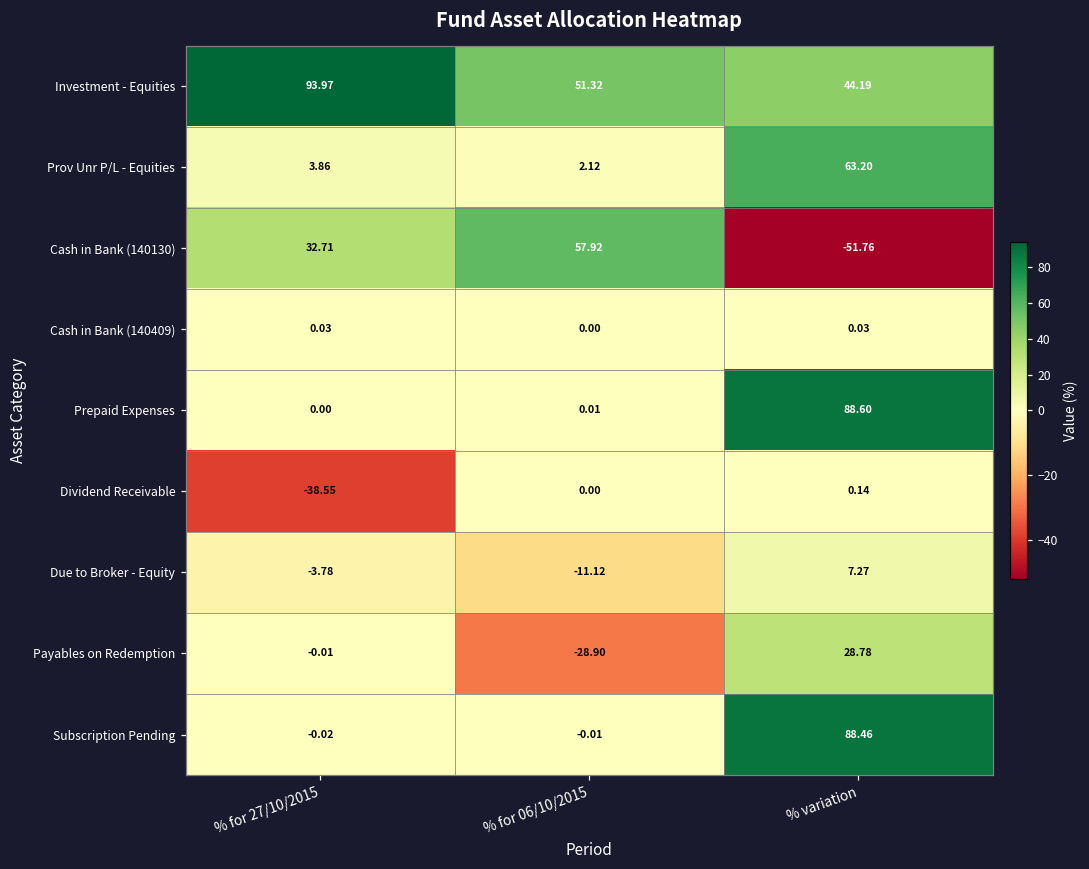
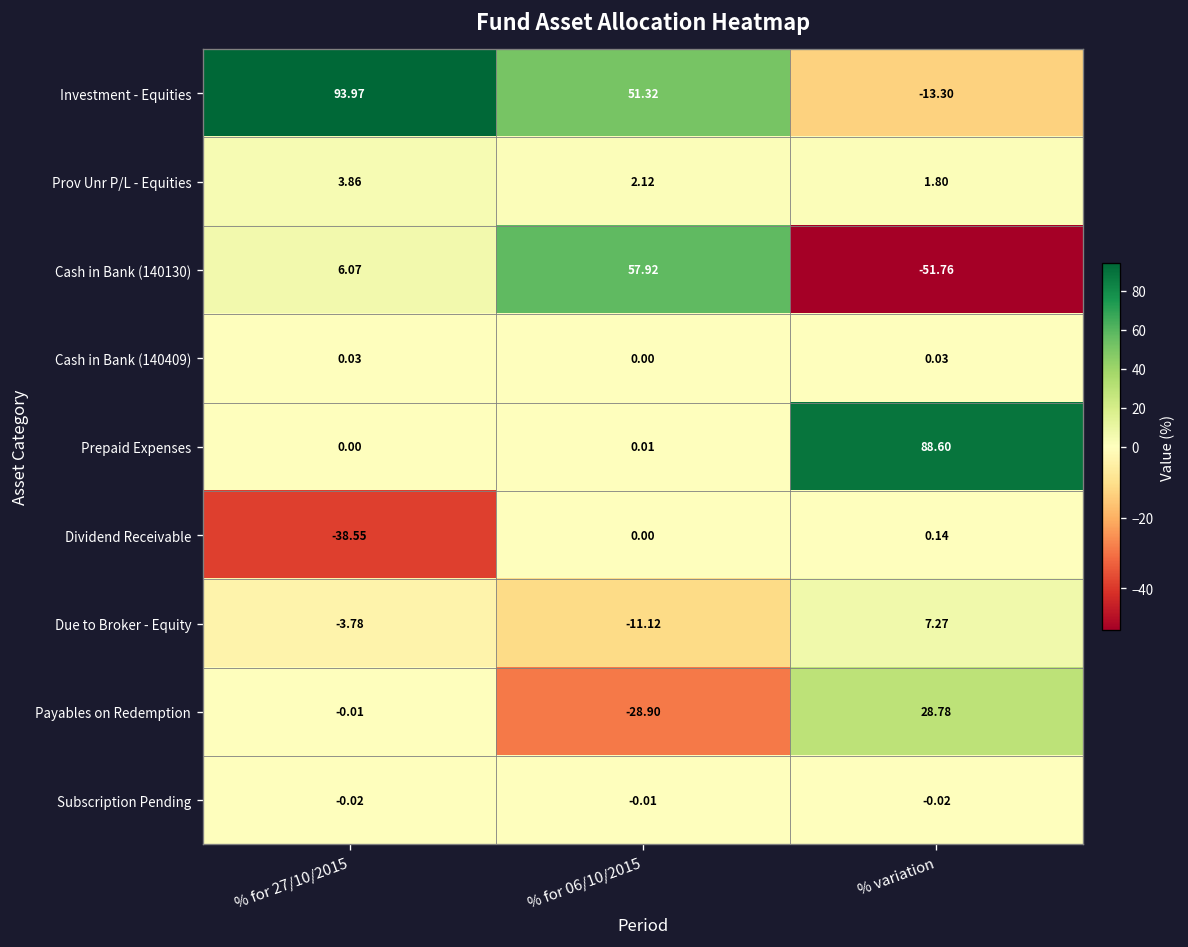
Investment - Equities, % variation: 44.19 -> -13.30
Prov Unr P/L - Equities, % variation: 63.20 -> 1.80
Cash in Bank (140130), % for 27/10/2015: 32.71 -> 6.07
Subscription Pending, % variation: 88.46 -> -0.02
